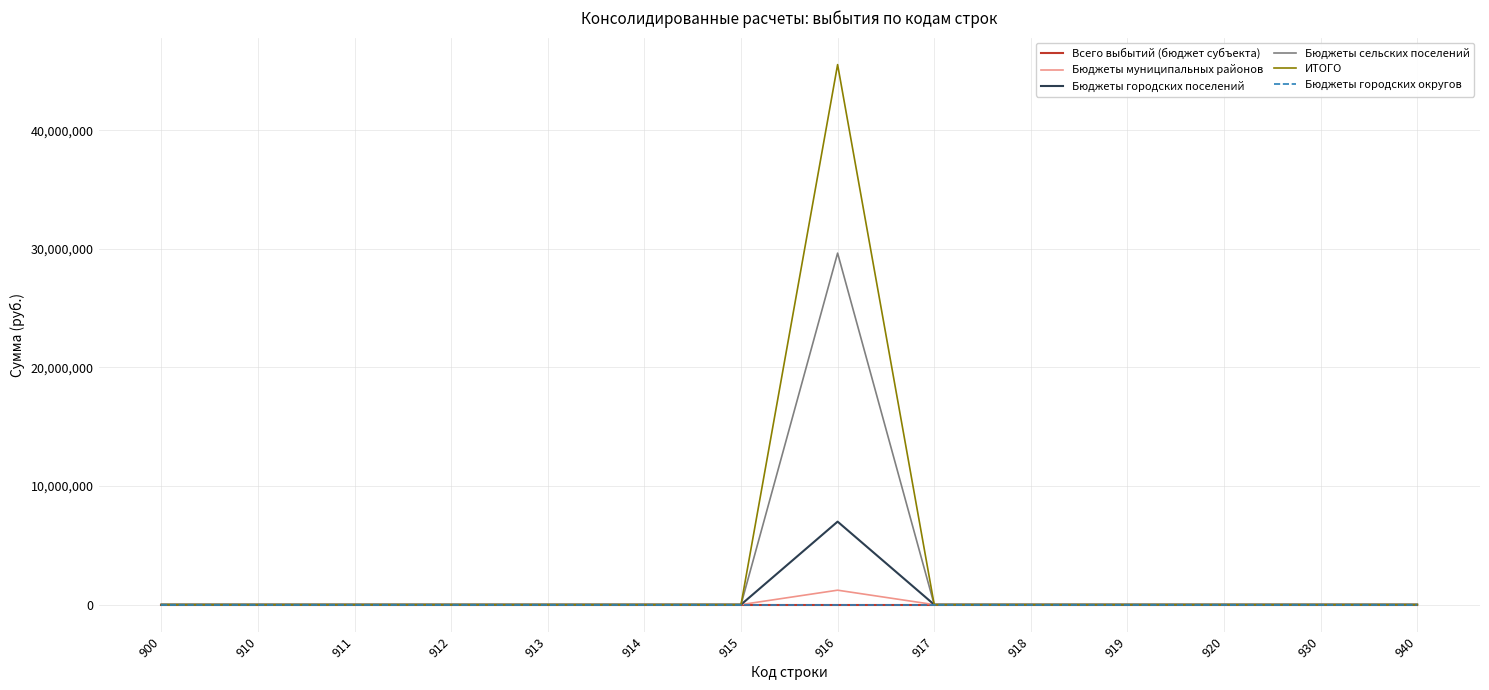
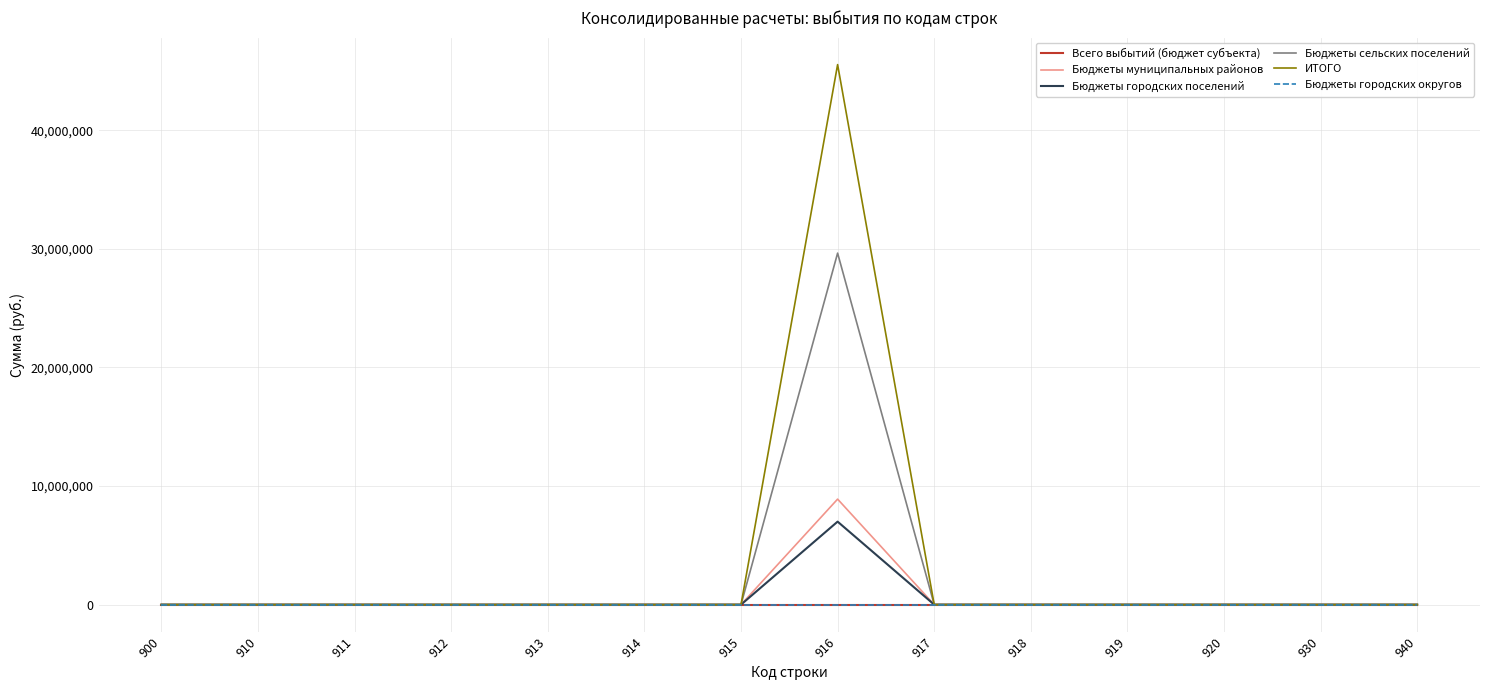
Бюджеты муниципальных районов, 916: 1,200,000 -> 8,900,000
